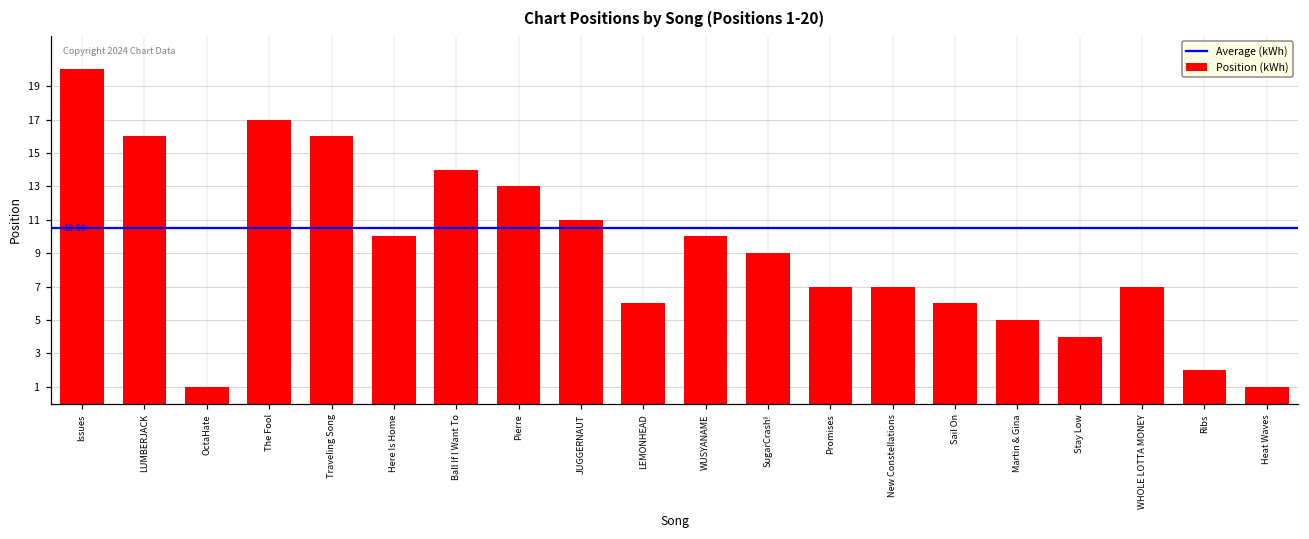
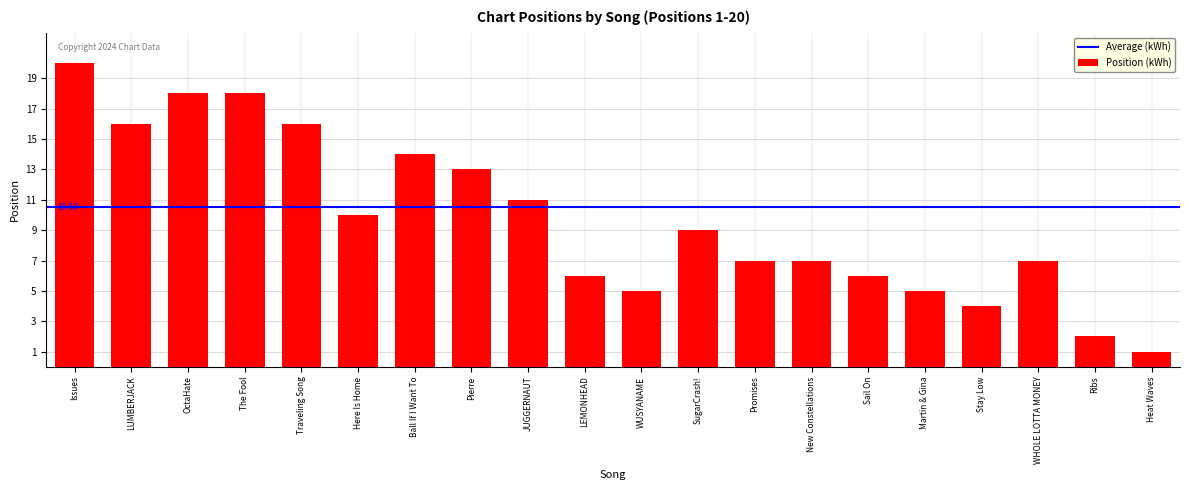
OctaHate: 1.0 -> 18.0
The Fool: 17.0 -> 18.0
WUSYANAME: 10.0 -> 5.0
